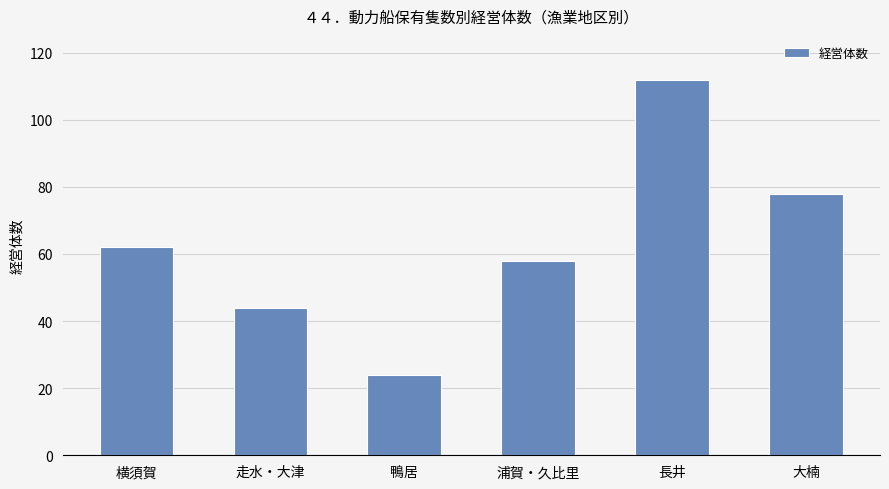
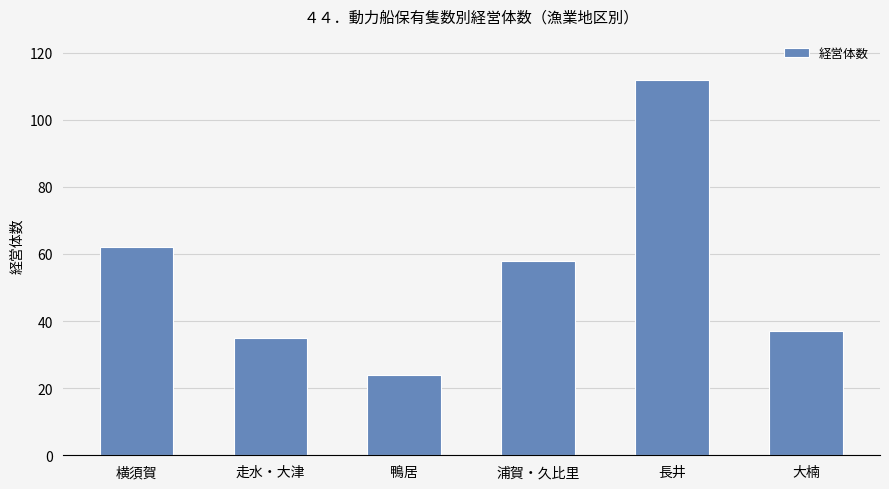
走水・大津: 44 -> 35
大楠: 78 -> 37
